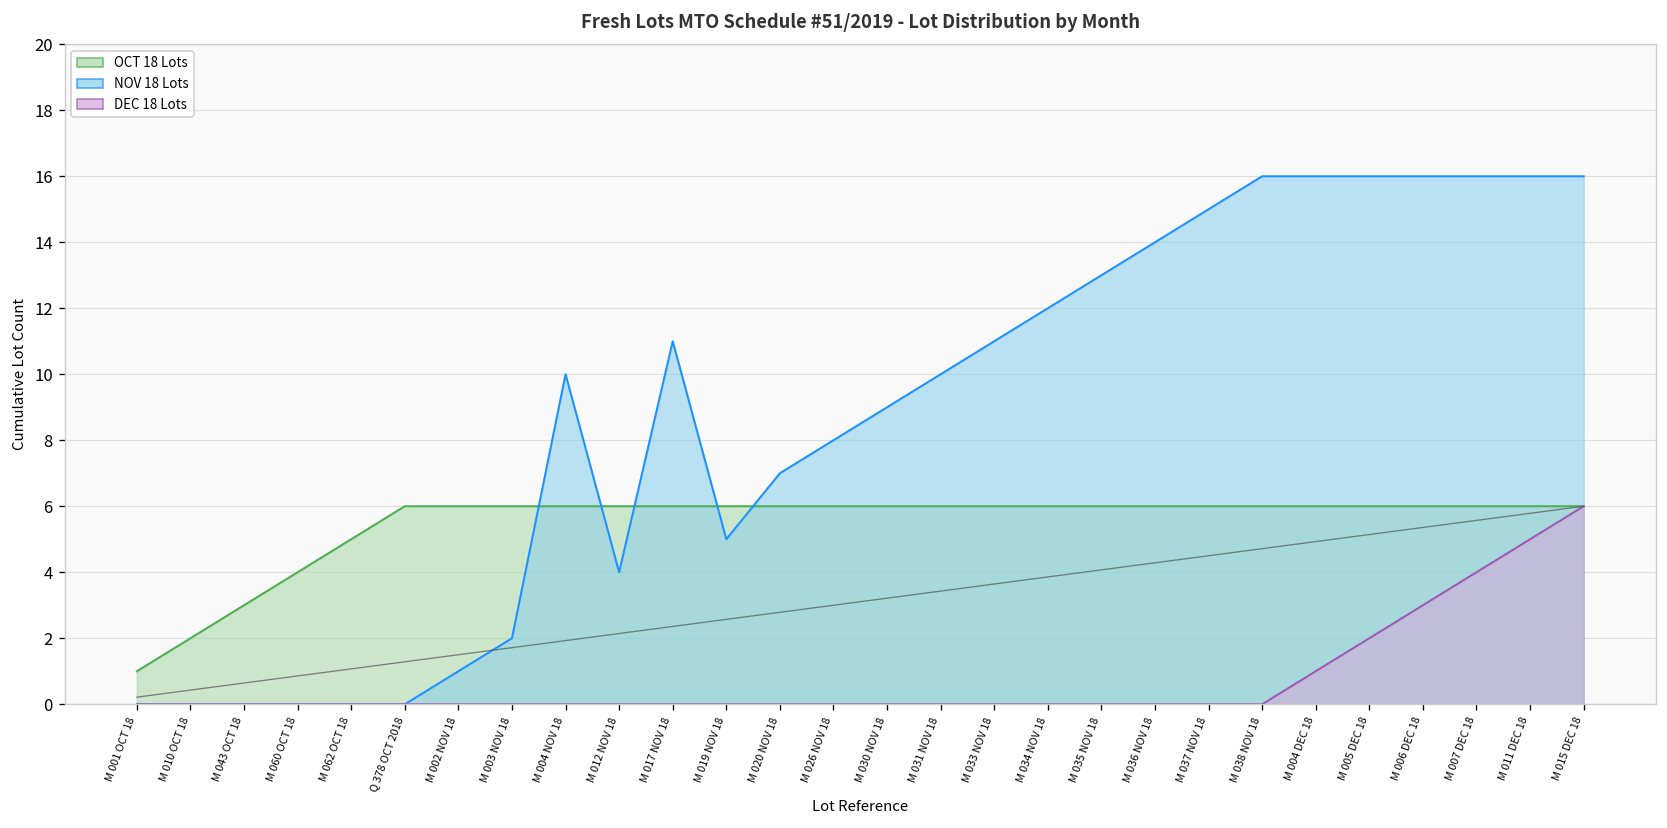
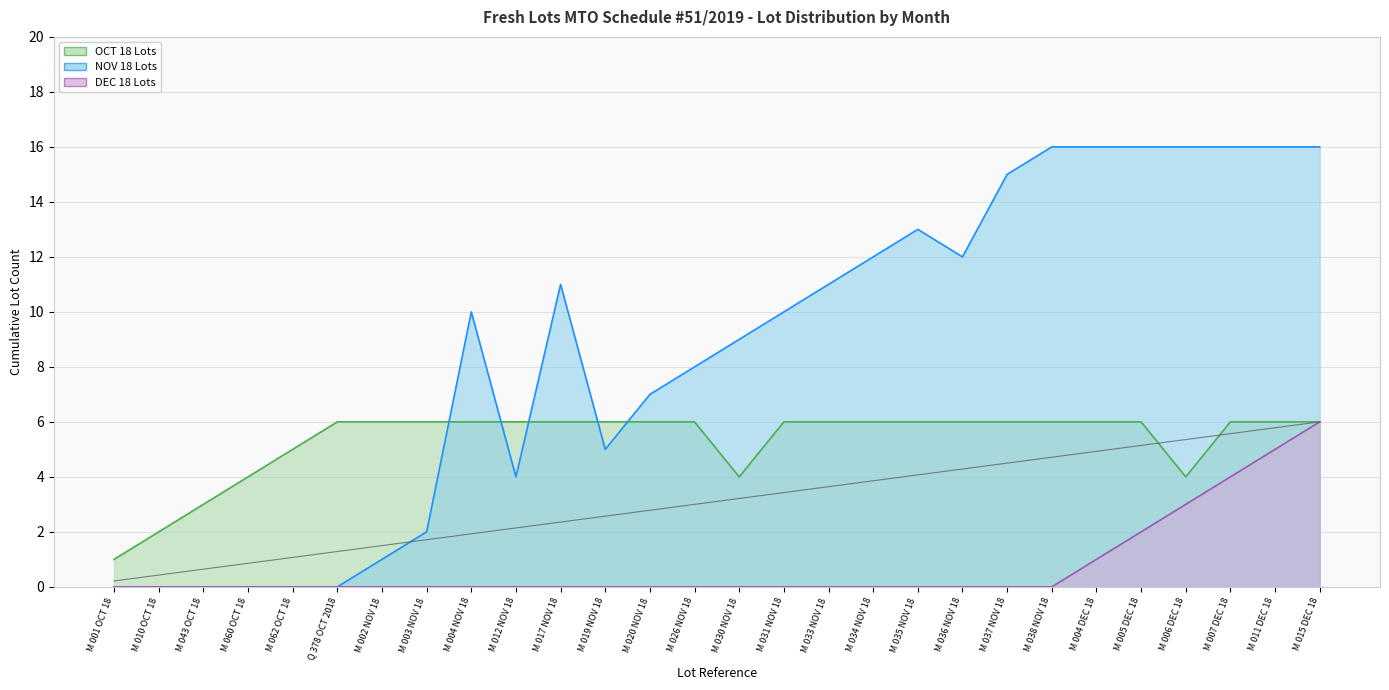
OCT 18 Lots, M 030 NOV 18: 6 -> 4
NOV 18 Lots, M 036 NOV 18: 14 -> 12
OCT 18 Lots, M 006 DEC 18: 6 -> 4
